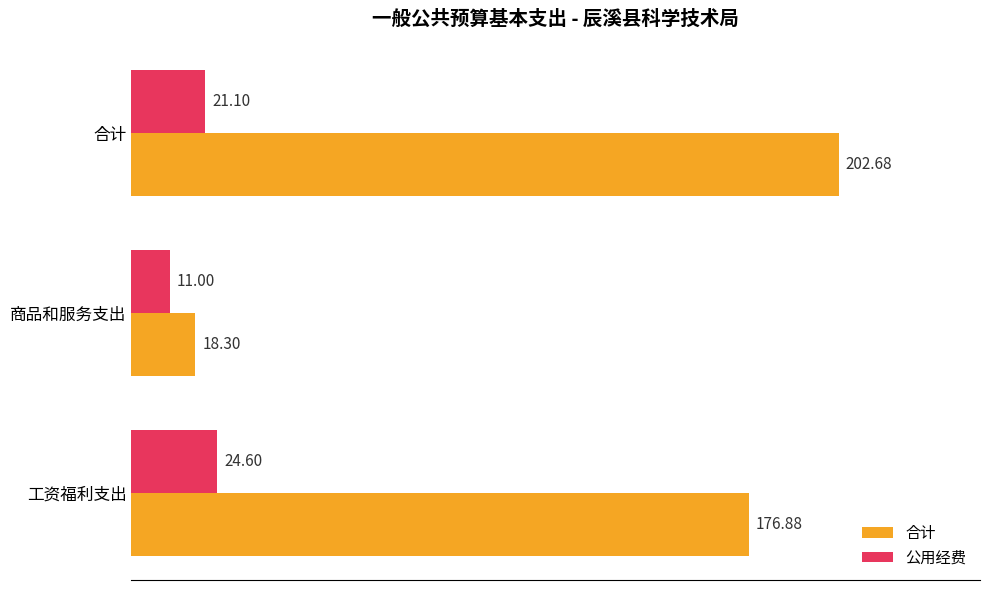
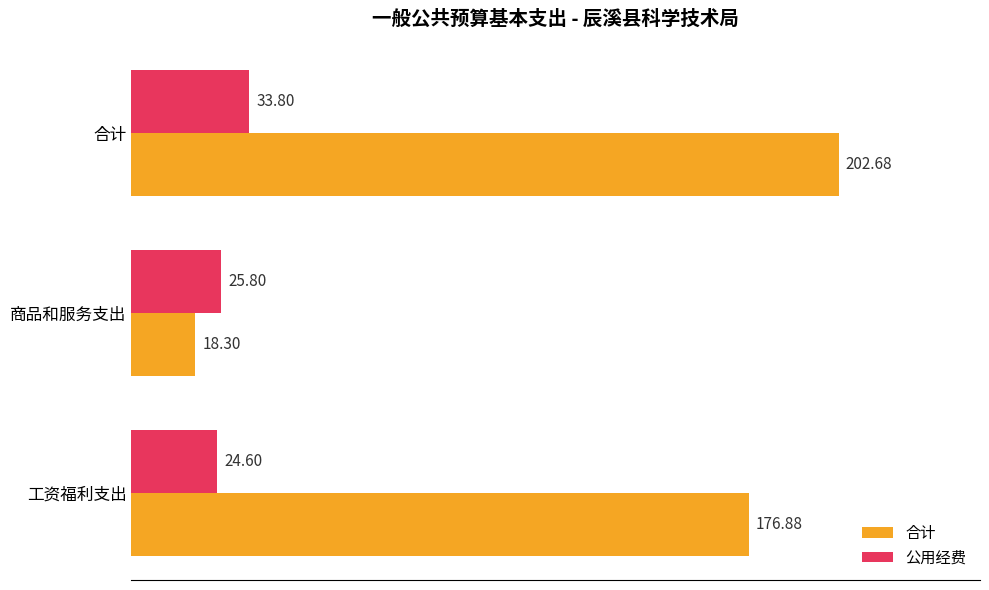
公用经费, 合计: 21.10 -> 33.80
公用经费, 商品和服务支出: 11.00 -> 25.80
